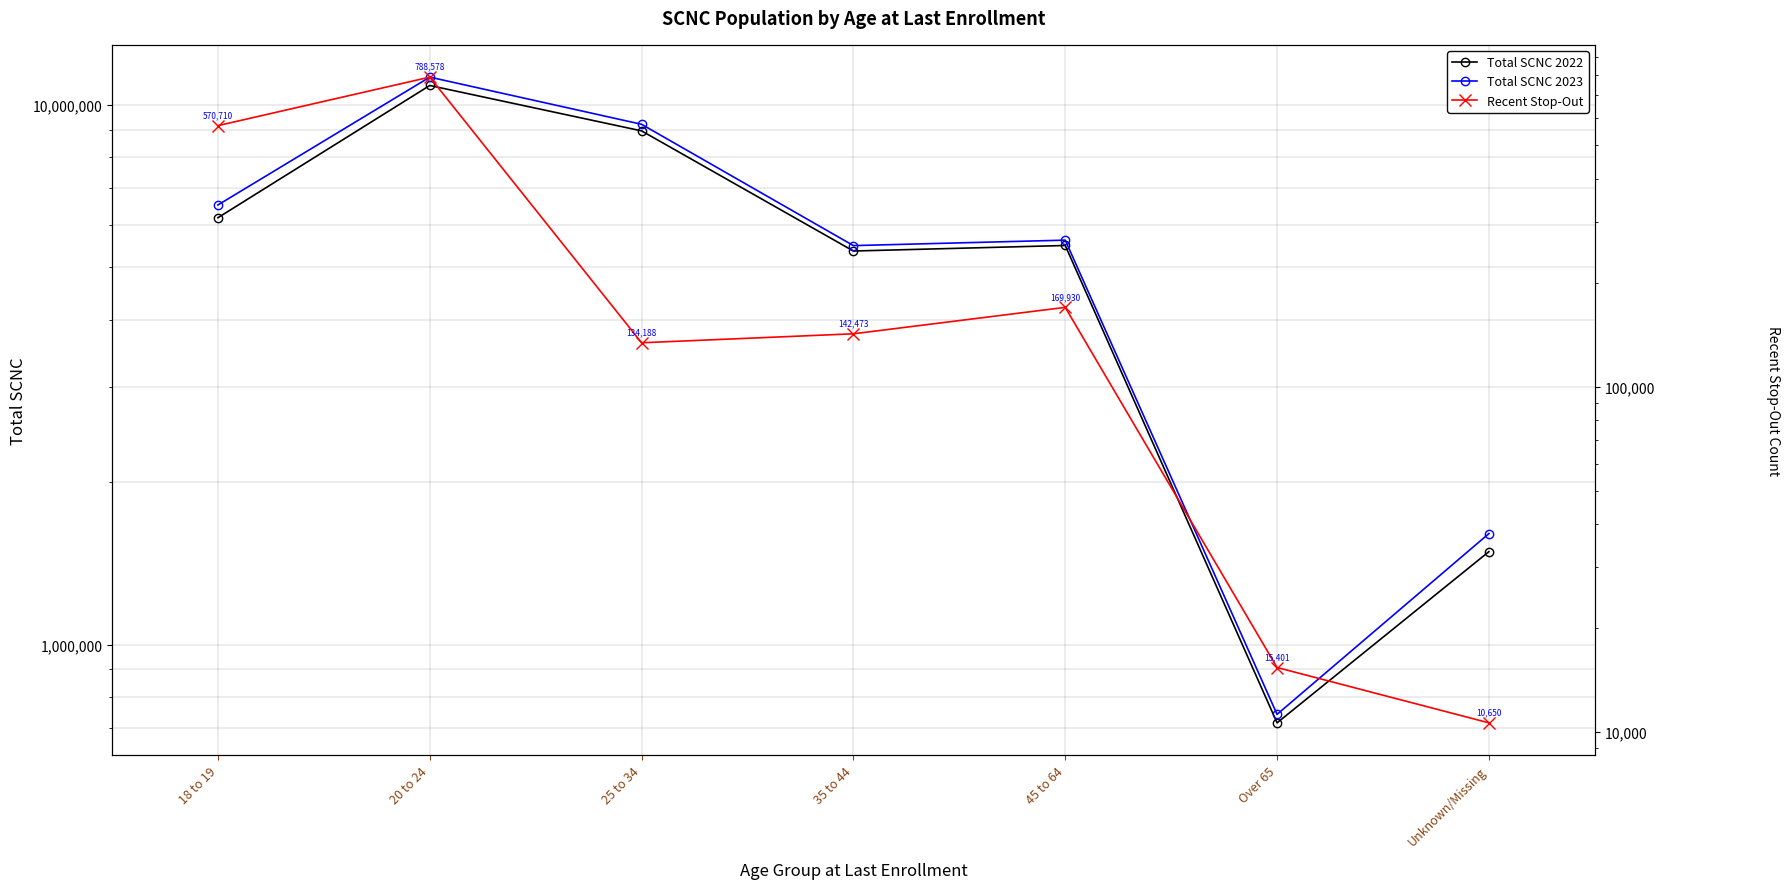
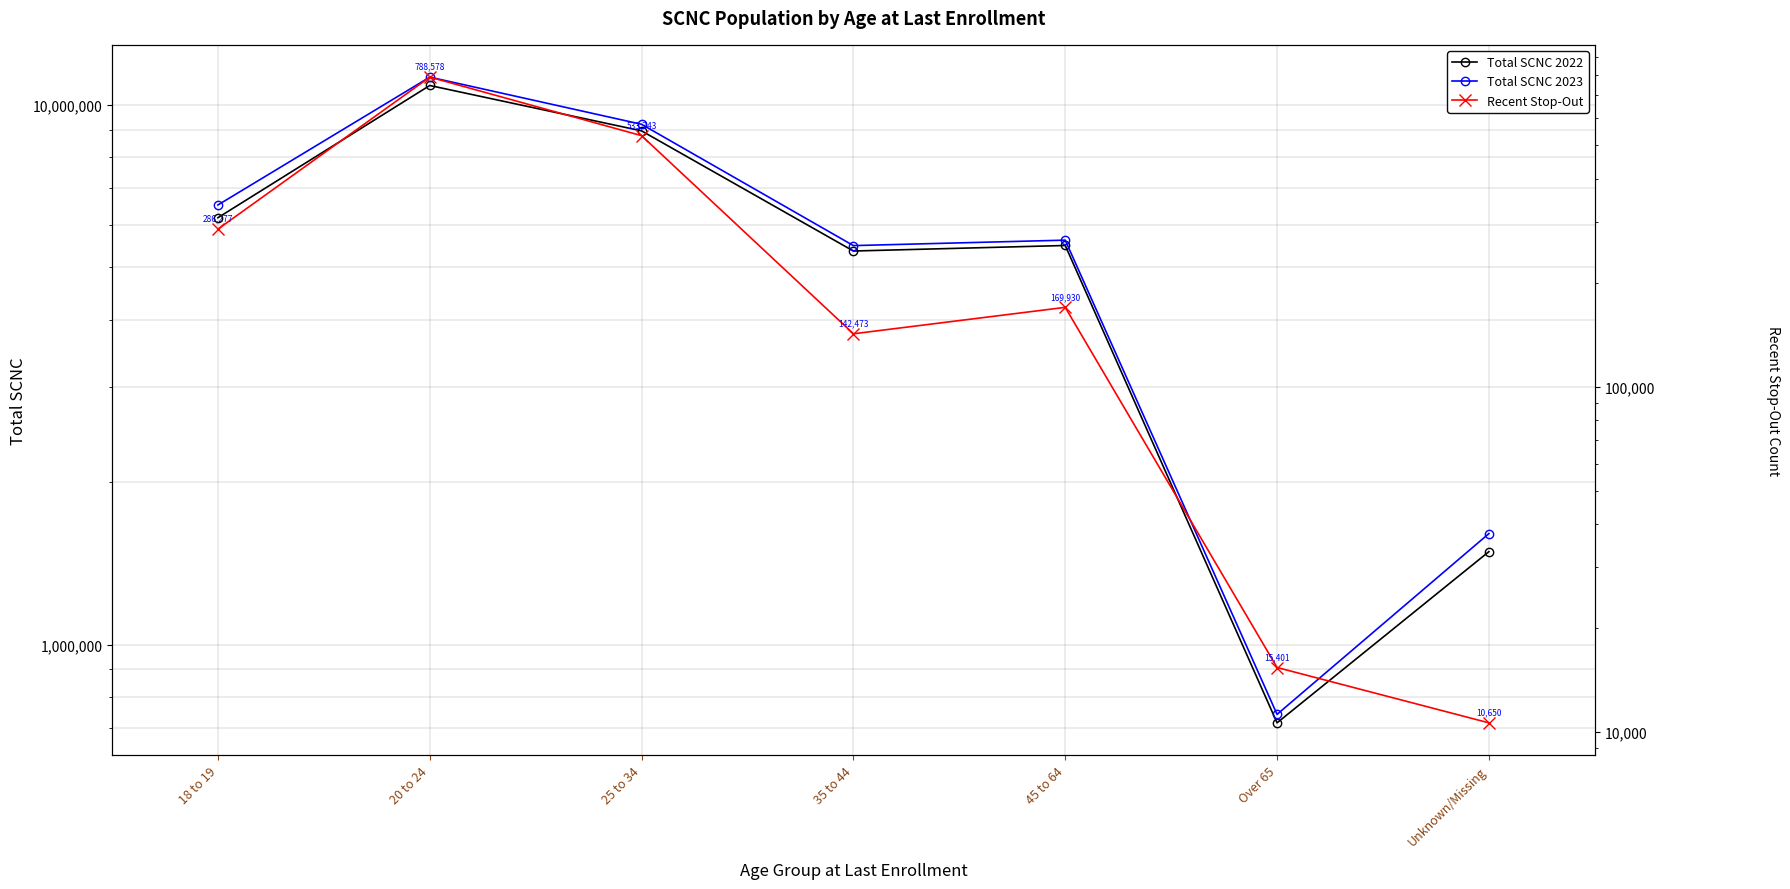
Recent Stop-Out, 18 to 19: 570,710 -> 286,277
Recent Stop-Out, 25 to 34: 134,188 -> 533,743
